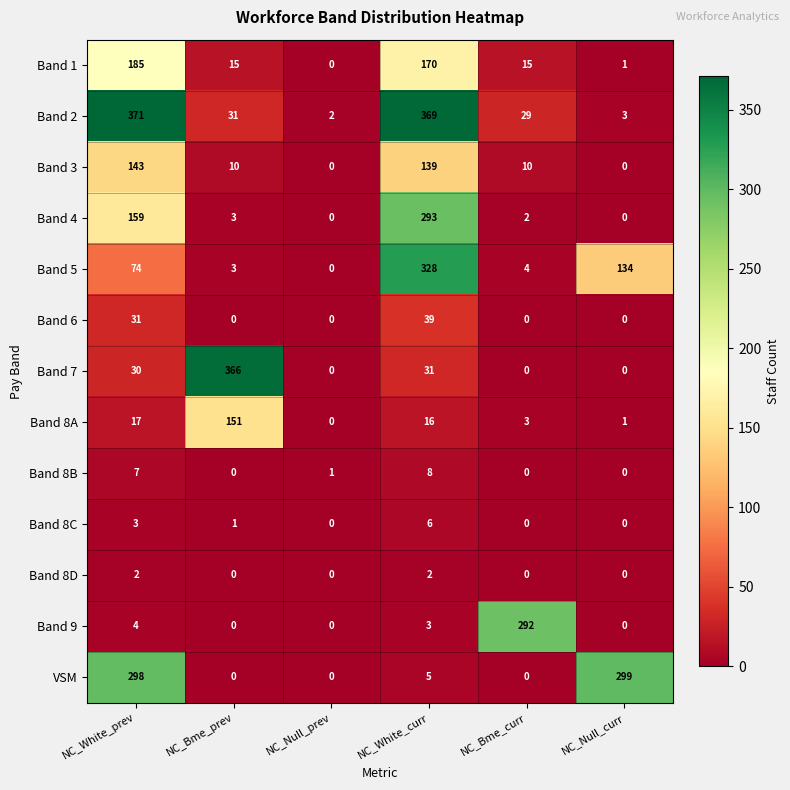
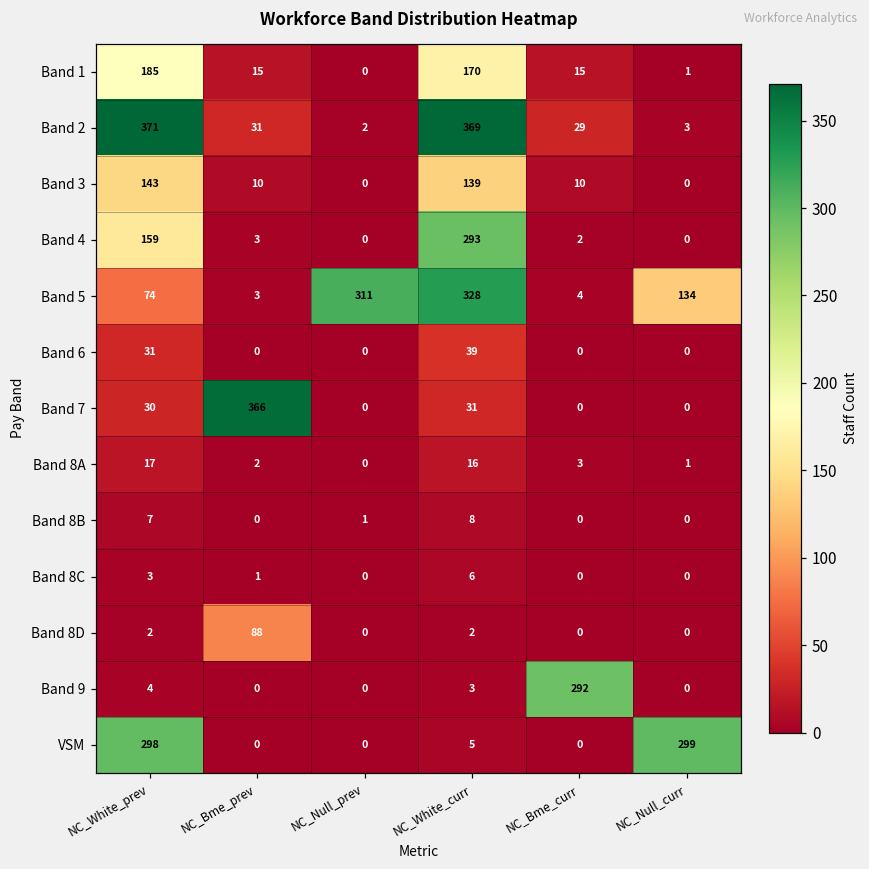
Band 5, NC_Null_prev: 0 -> 311
Band 8A, NC_Bme_prev: 151 -> 2
Band 8D, NC_Bme_prev: 0 -> 88
